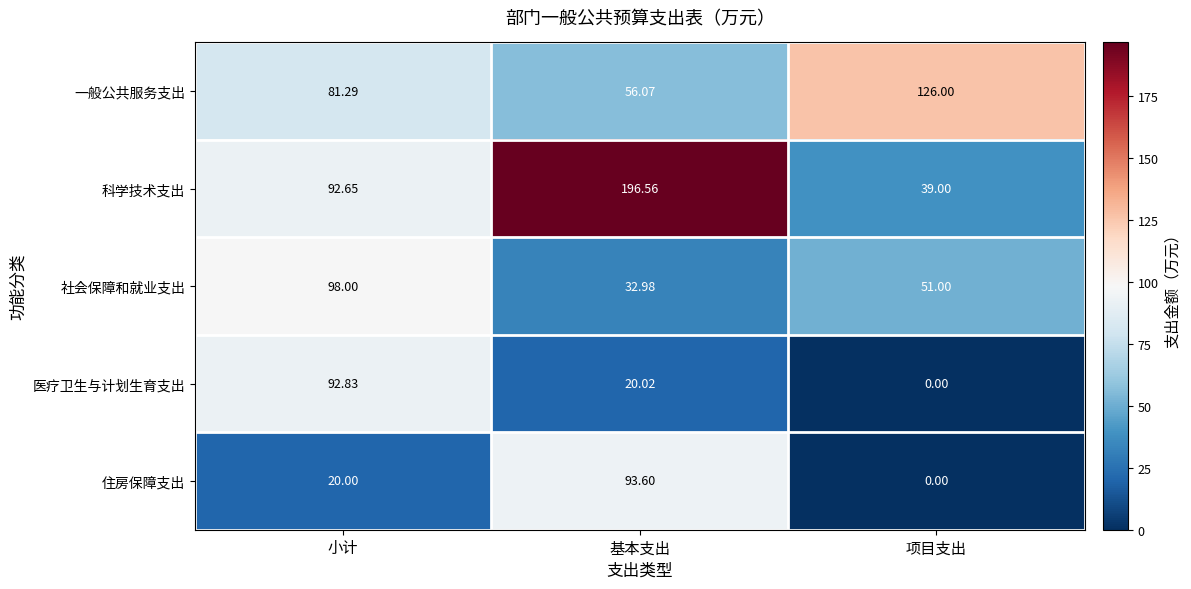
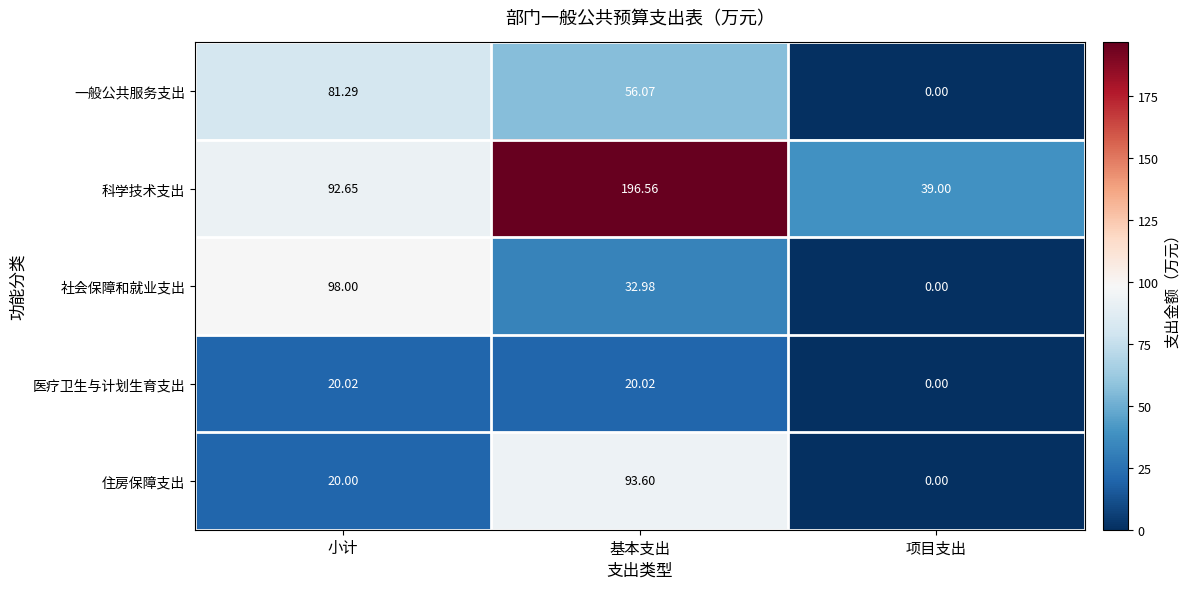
一般公共服务支出, 项目支出: 126.00 -> 0.00
社会保障和就业支出, 项目支出: 51.00 -> 0.00
医疗卫生与计划生育支出, 小计: 92.83 -> 20.02
